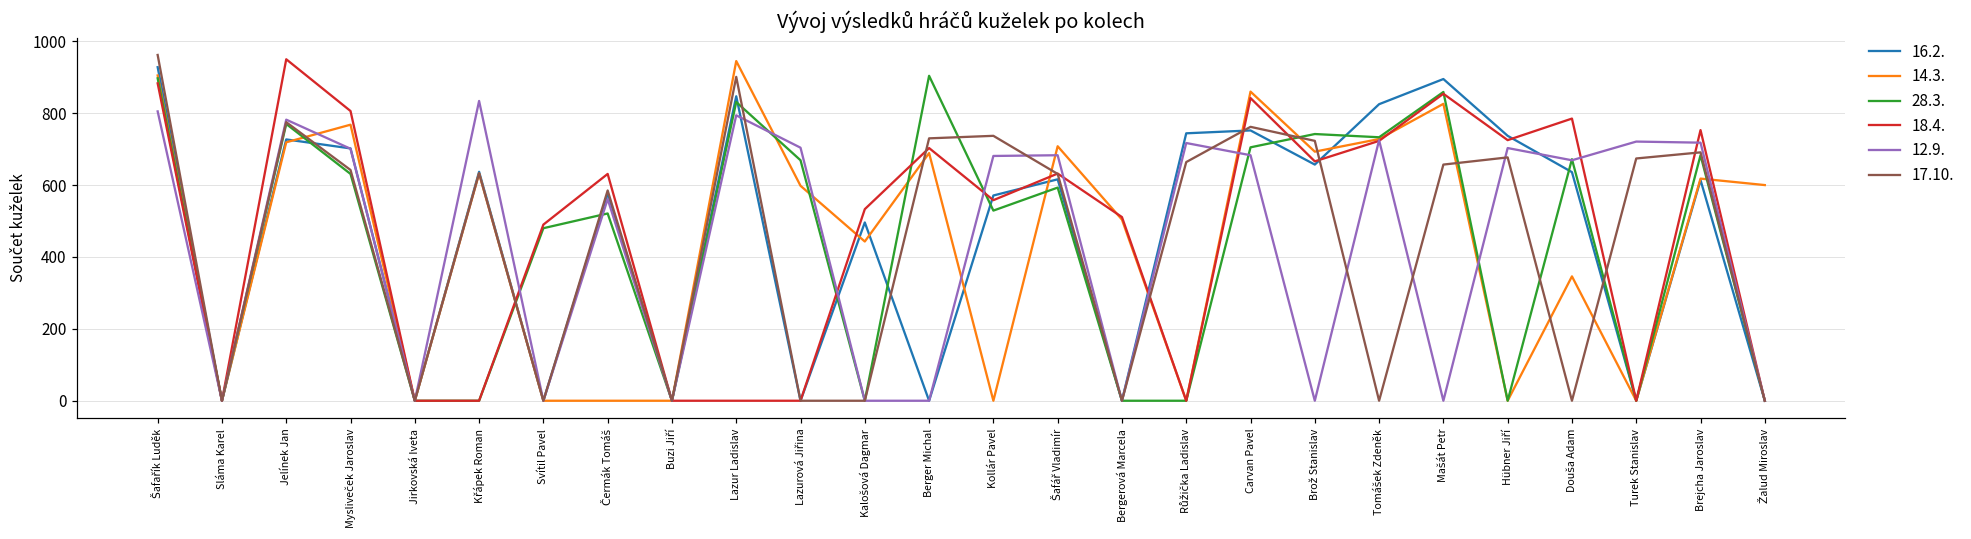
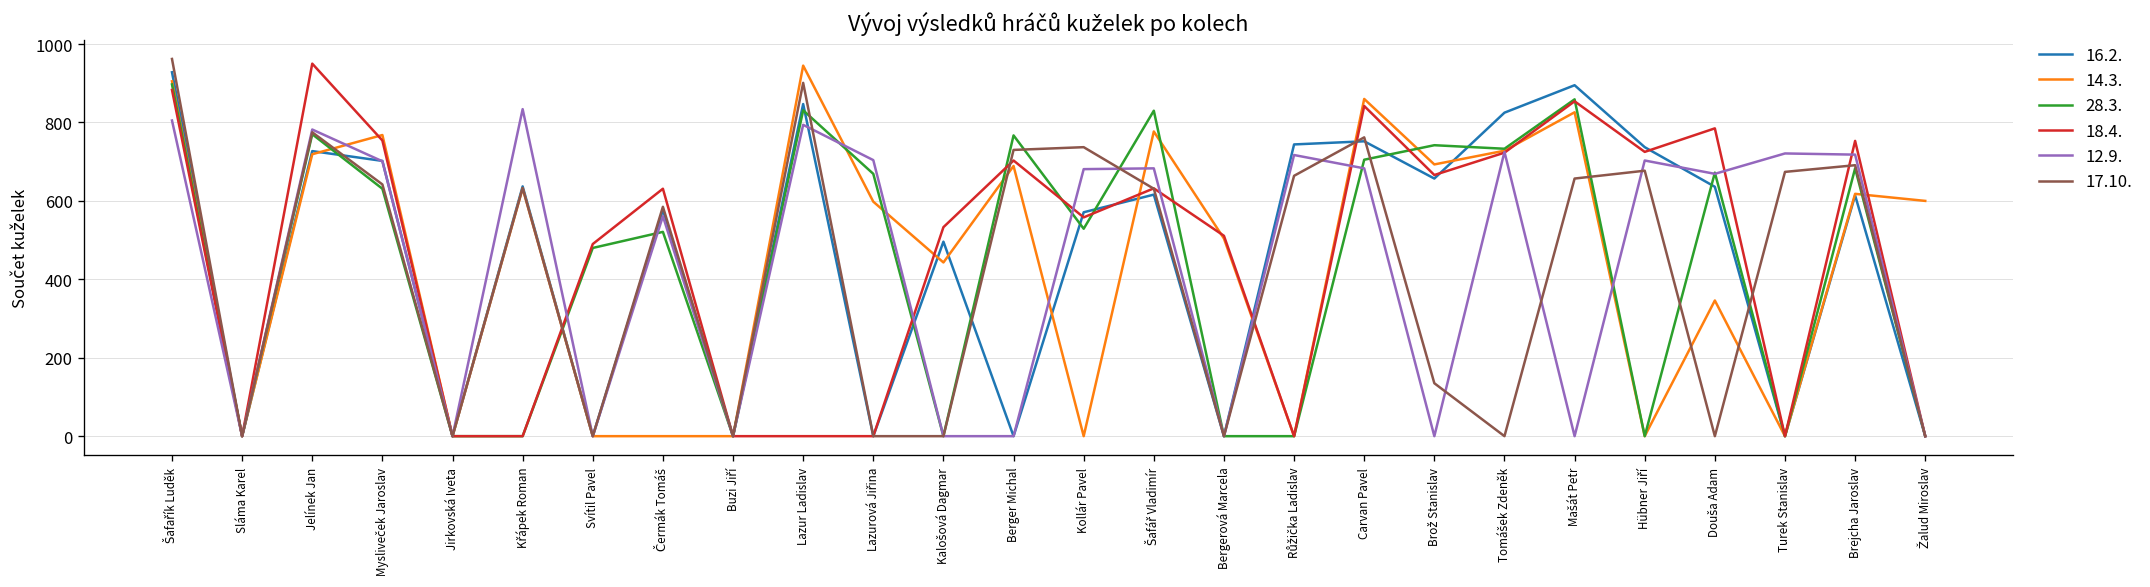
18.4., Mysliveček Jaroslav: 810 -> 750
28.3., Berger Michal: 900 -> 770
14.3., Šafář Vladimír: 710 -> 780
28.3., Šafář Vladimír: 590 -> 830
17.10., Brož Stanislav: 720 -> 140
